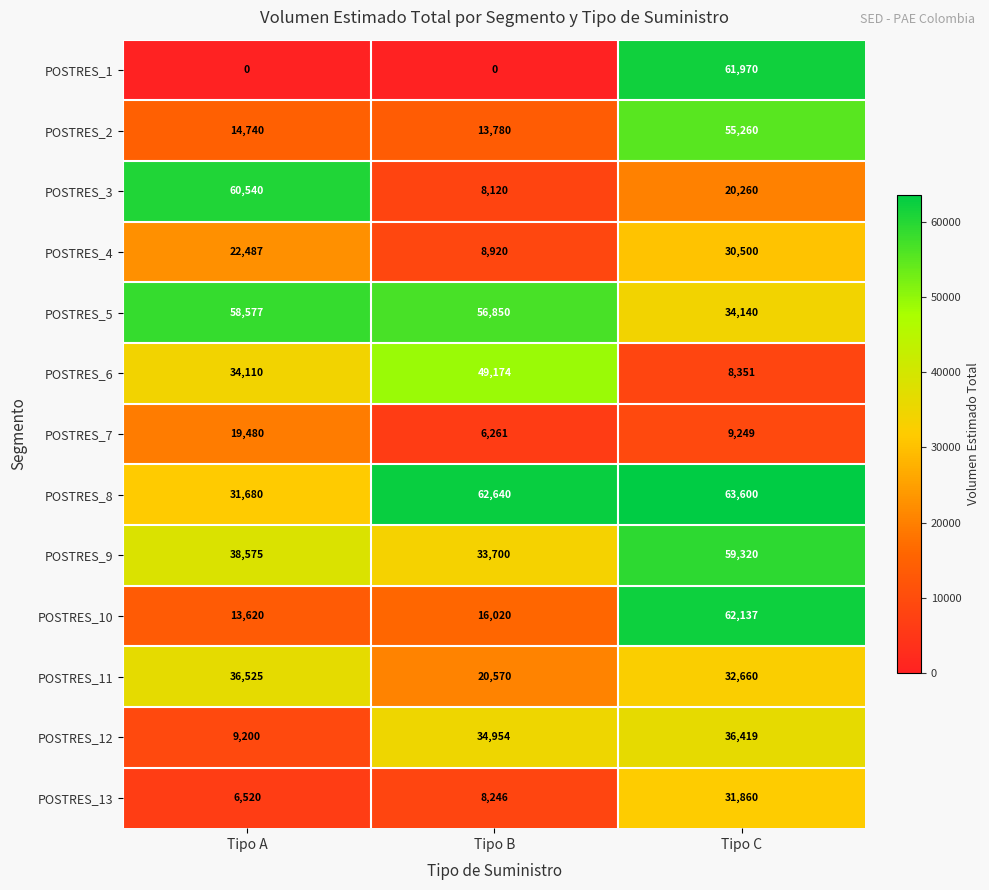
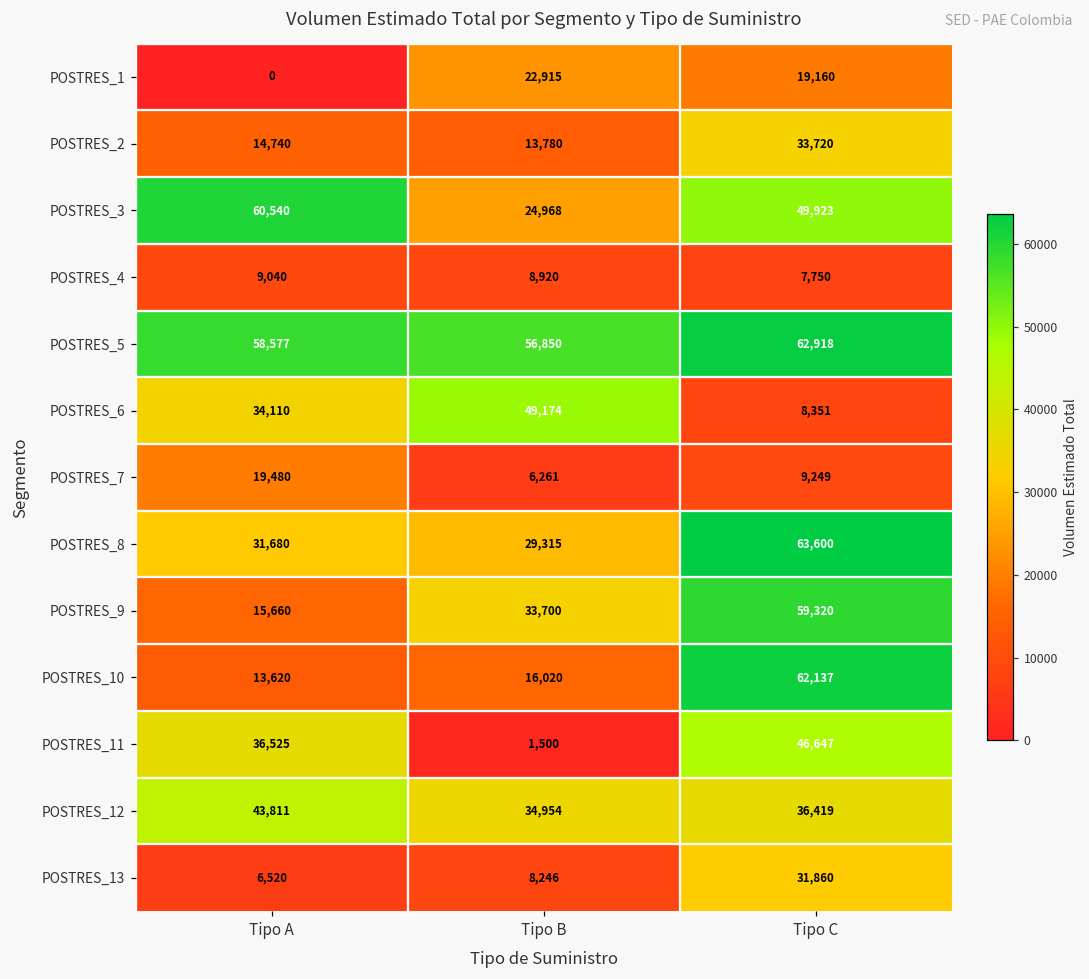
POSTRES_1, Tipo B: 0 -> 22,915
POSTRES_1, Tipo C: 61,970 -> 19,160
POSTRES_2, Tipo C: 55,260 -> 33,720
POSTRES_3, Tipo B: 8,120 -> 24,968
POSTRES_3, Tipo C: 20,260 -> 49,923
POSTRES_4, Tipo A: 22,487 -> 9,040
POSTRES_4, Tipo C: 30,500 -> 7,750
POSTRES_5, Tipo C: 34,140 -> 62,918
POSTRES_8, Tipo B: 62,640 -> 29,315
POSTRES_9, Tipo A: 38,575 -> 15,660
POSTRES_11, Tipo B: 20,570 -> 1,500
POSTRES_11, Tipo C: 32,660 -> 46,647
POSTRES_12, Tipo A: 9,200 -> 43,811
